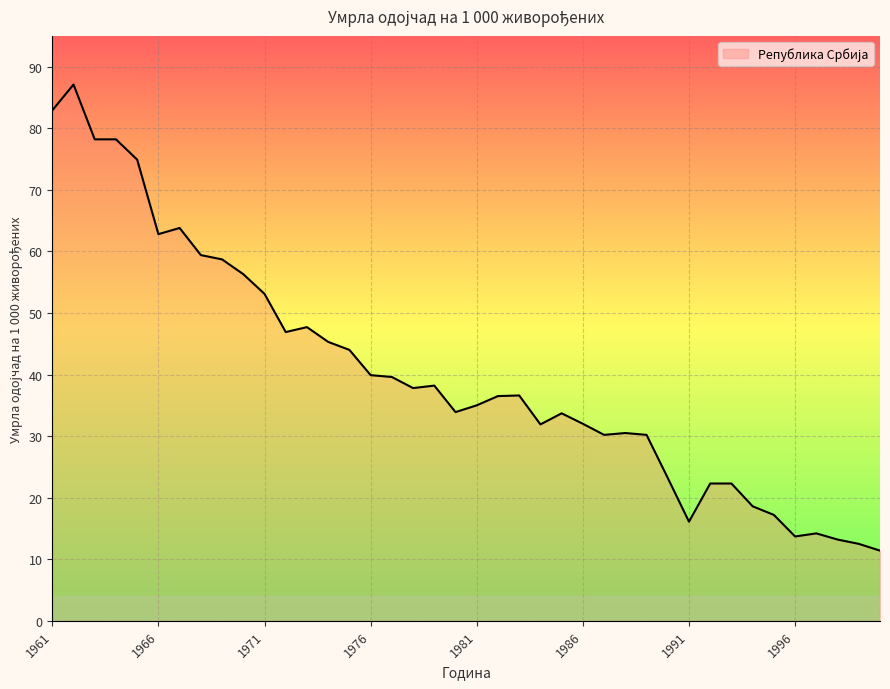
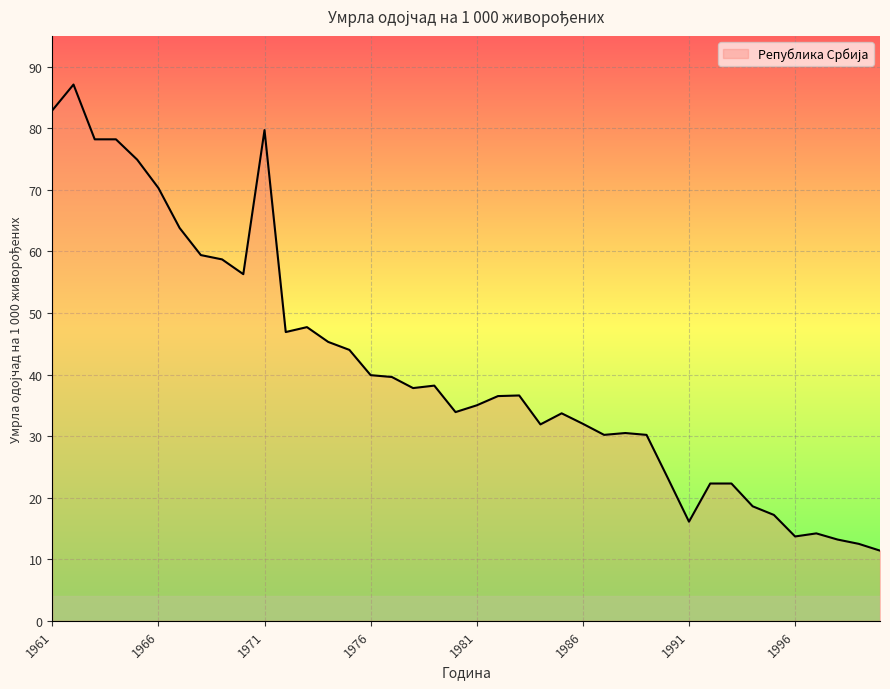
1966: 63 -> 70
1971: 53 -> 80
